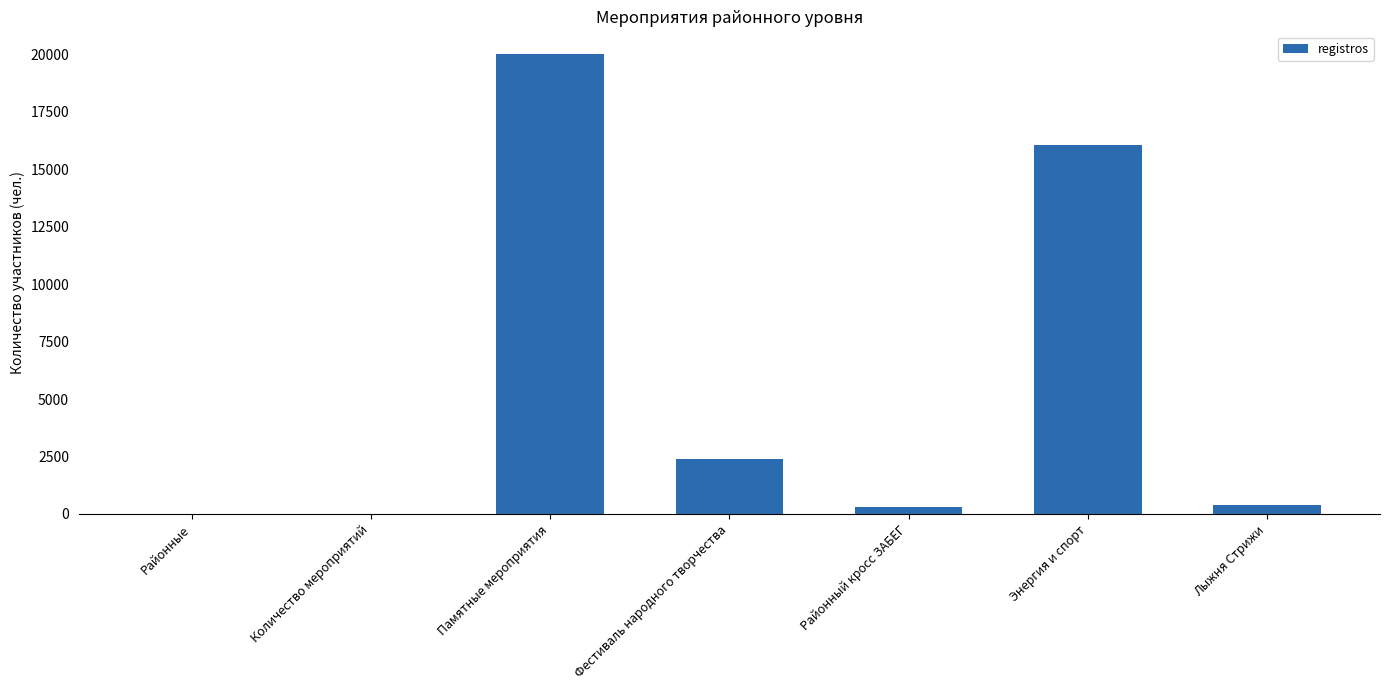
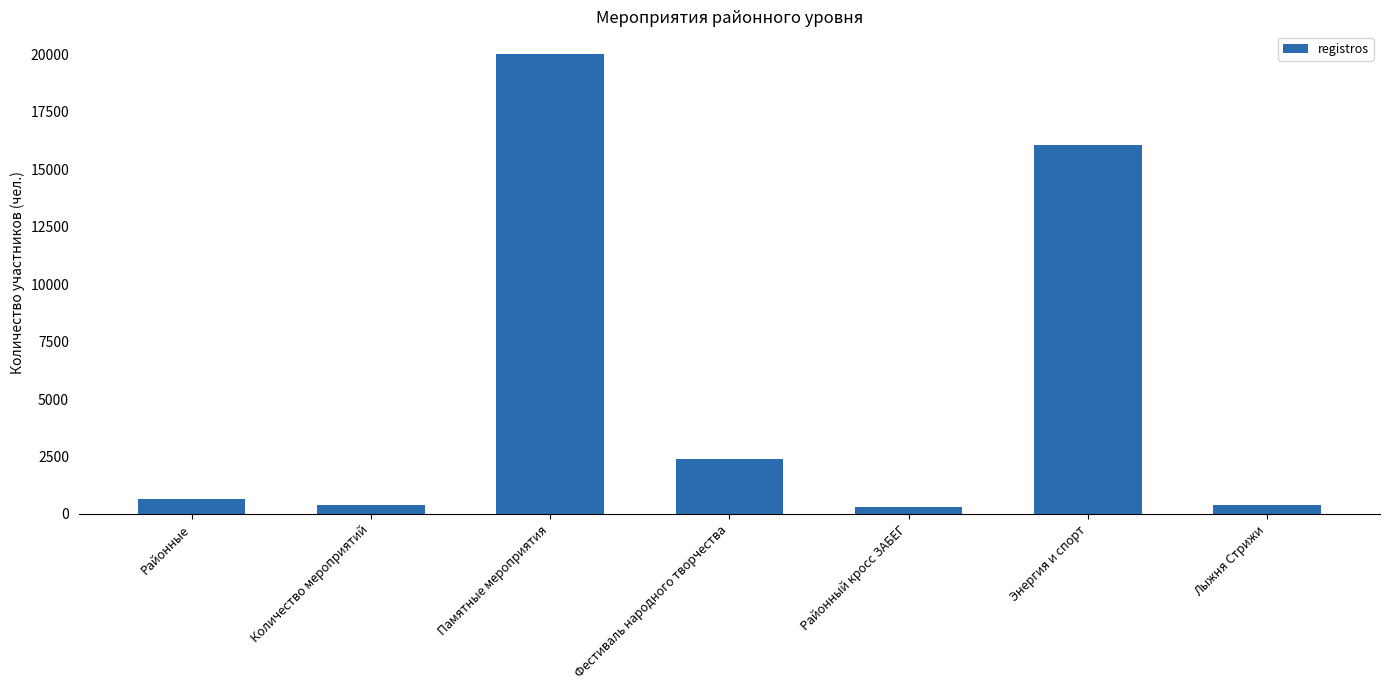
Районные: 0 -> 600
Количество мероприятий: 0 -> 400
